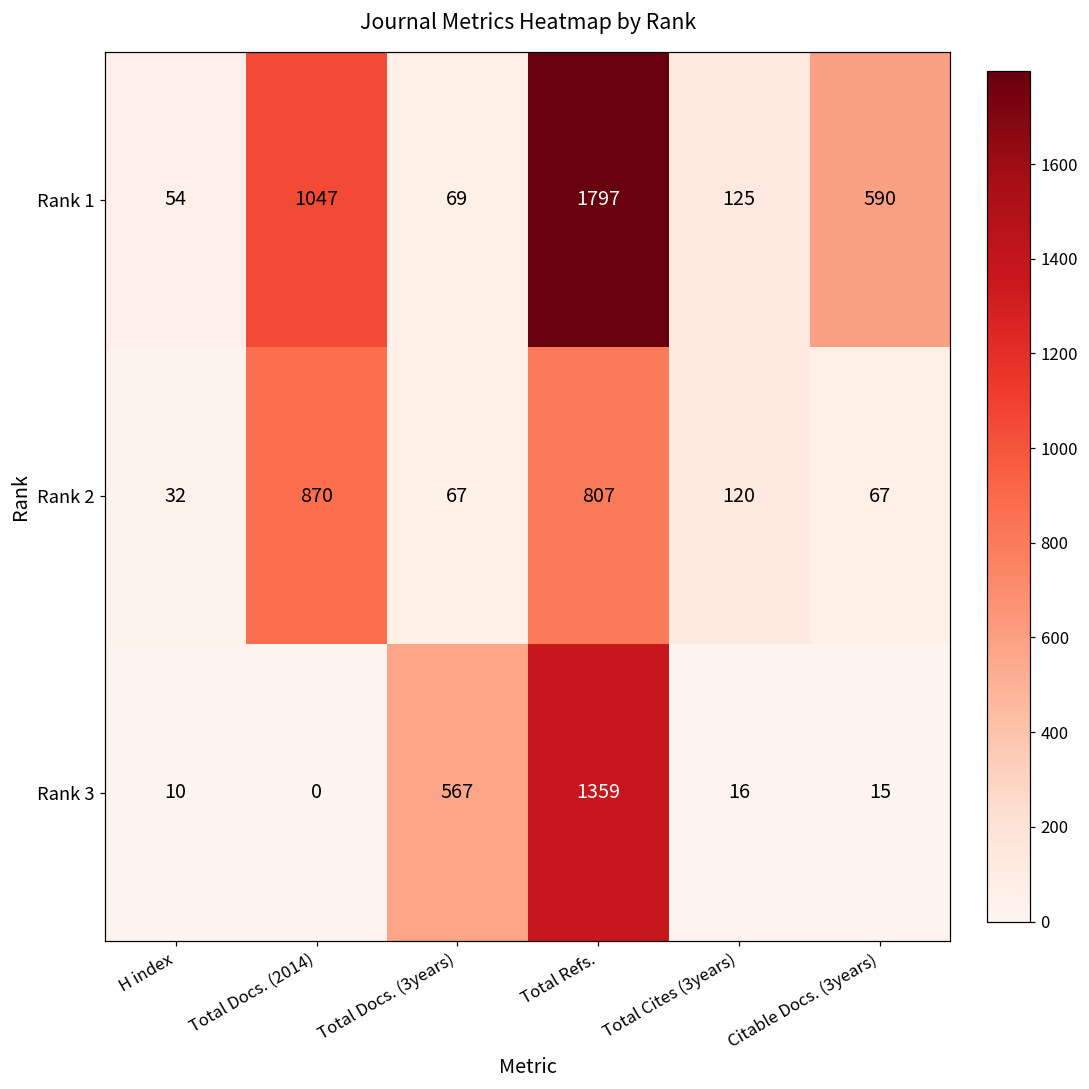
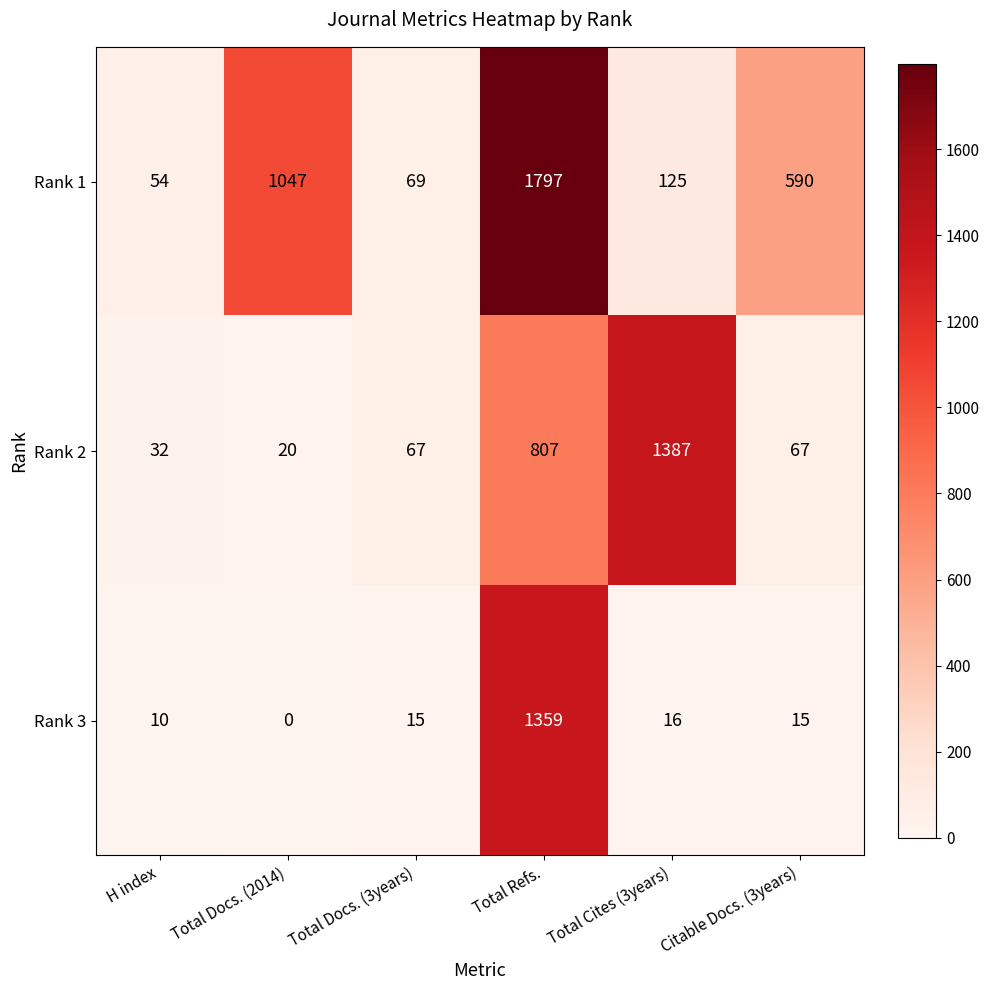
Rank 2, Total Docs. (2014): 870 -> 20
Rank 2, Total Cites (3years): 120 -> 1387
Rank 3, Total Docs. (3years): 567 -> 15
